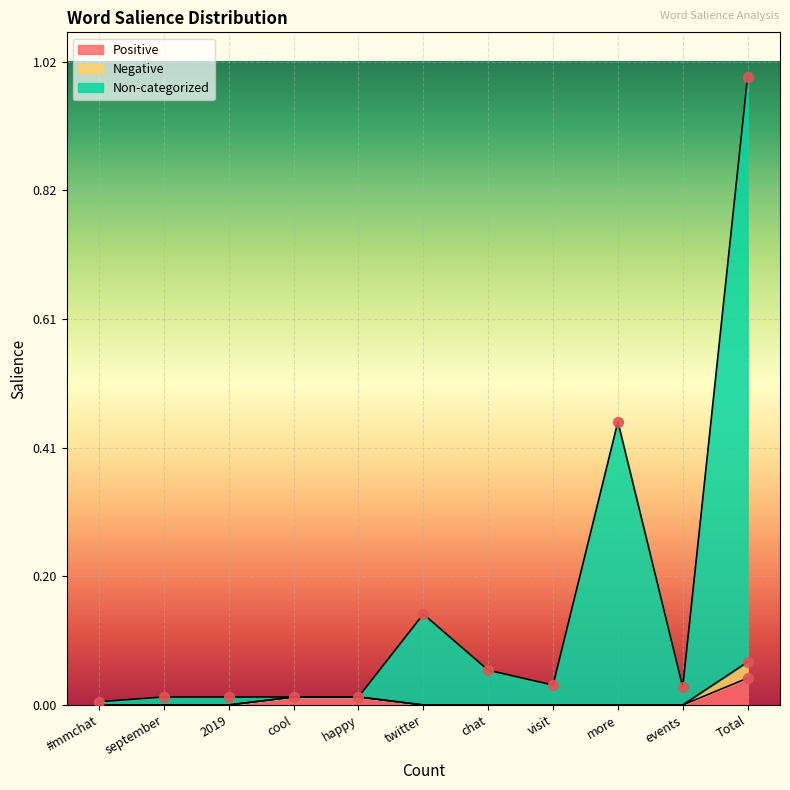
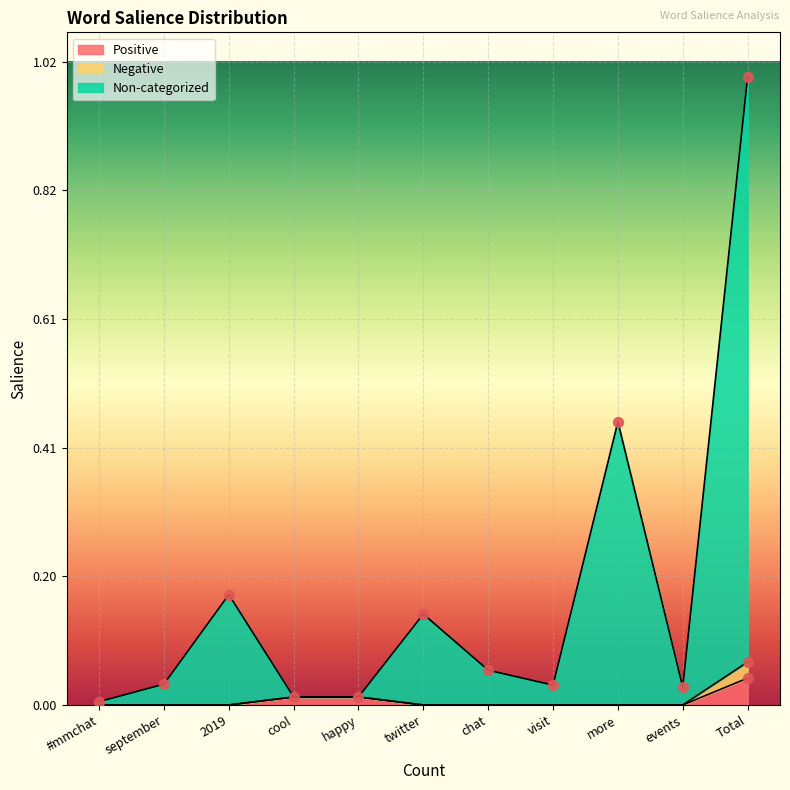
Non-categorized, september: 0.01 -> 0.03
Non-categorized, 2019: 0.01 -> 0.18
